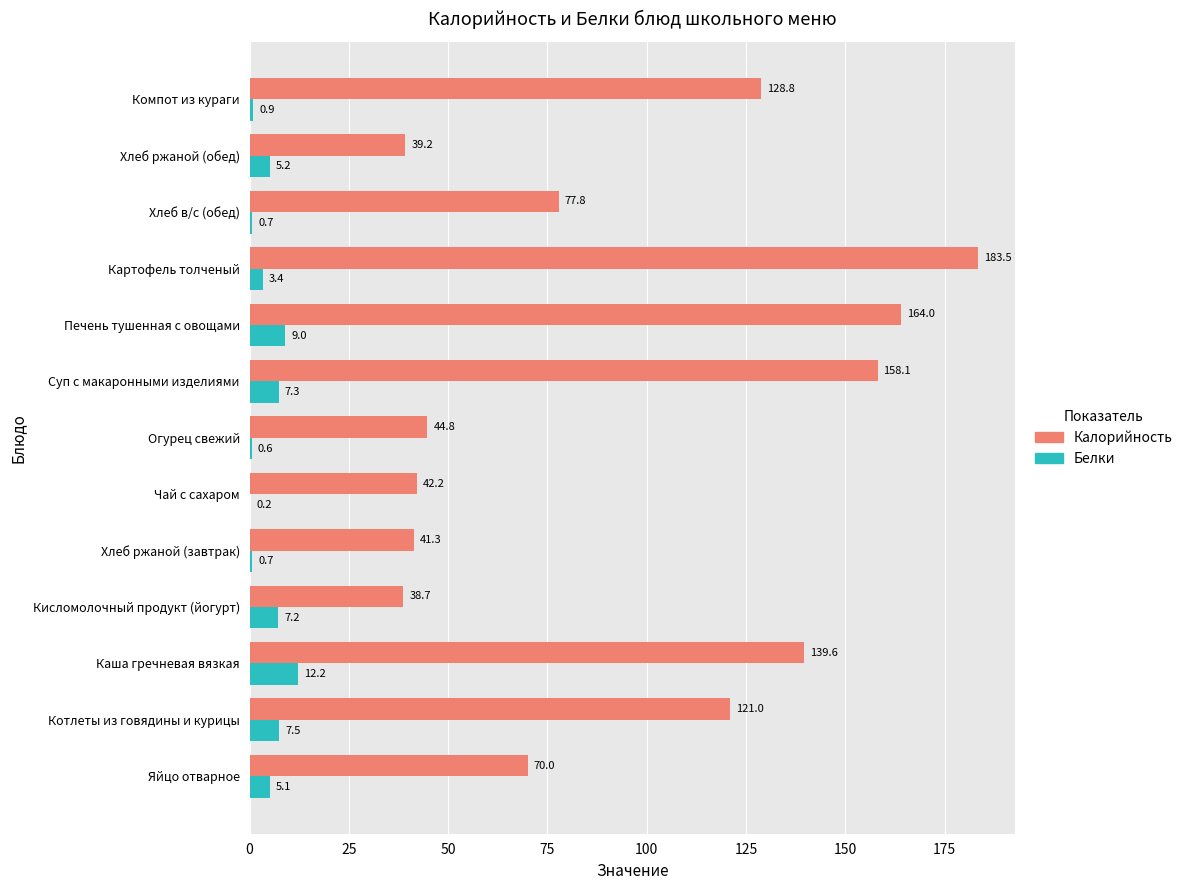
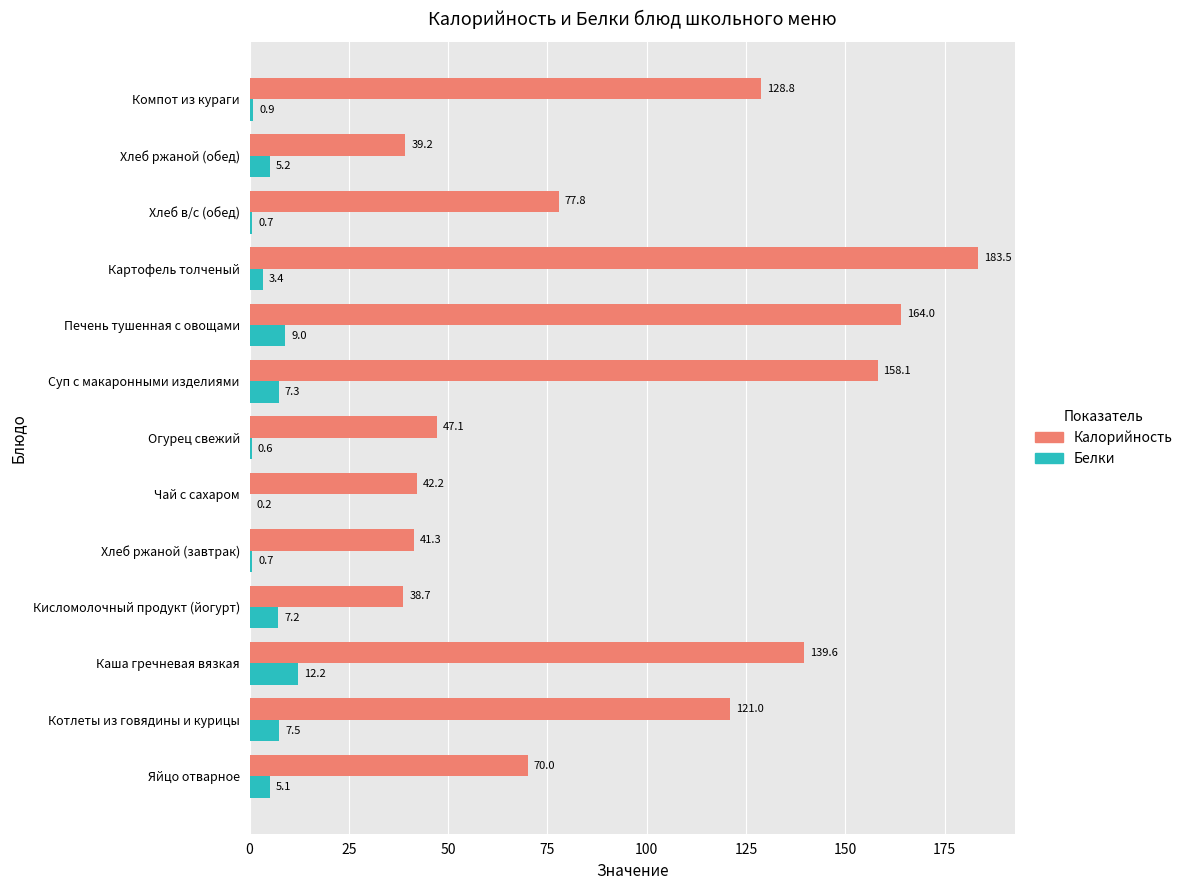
Калорийность, Огурец свежий: 44.8 -> 47.1
